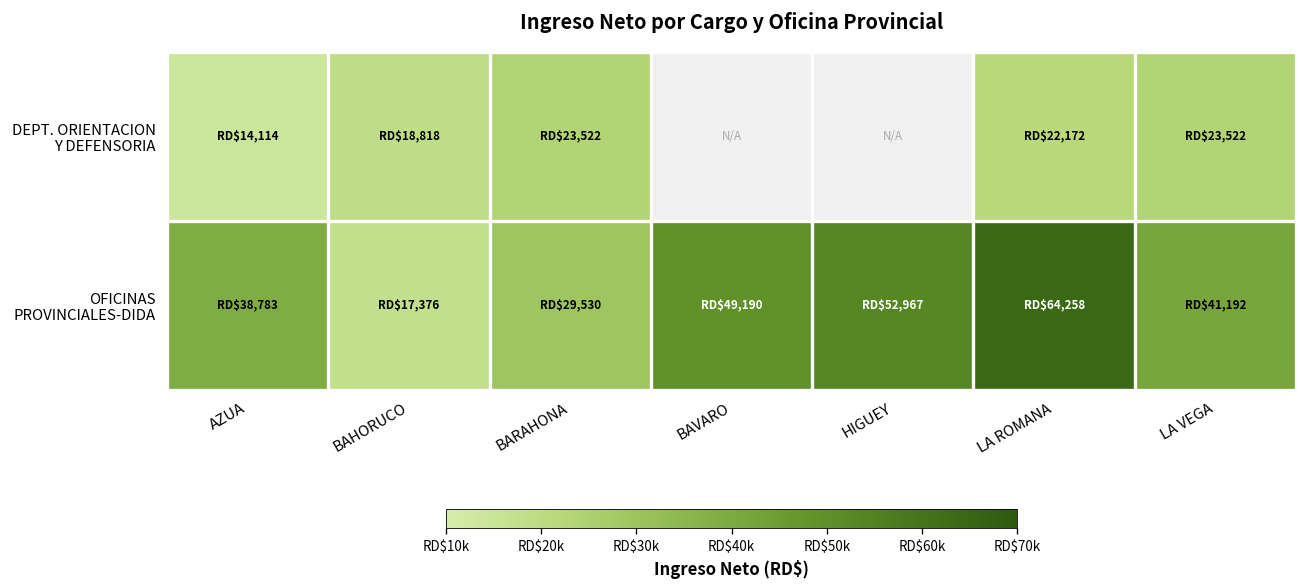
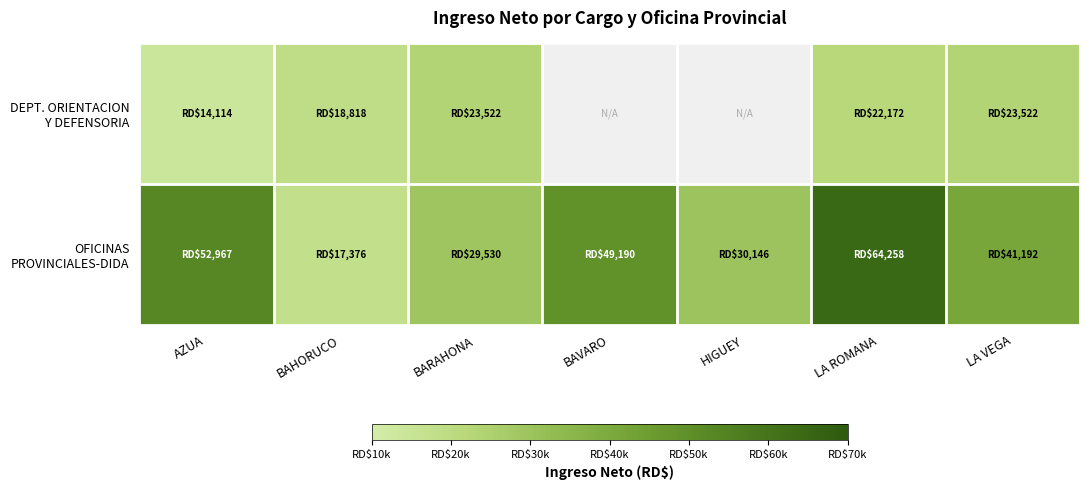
OFICINAS PROVINCIALES-DIDA, AZUA: $38,783 -> $52,967
OFICINAS PROVINCIALES-DIDA, HIGUEY: $52,967 -> $30,146
